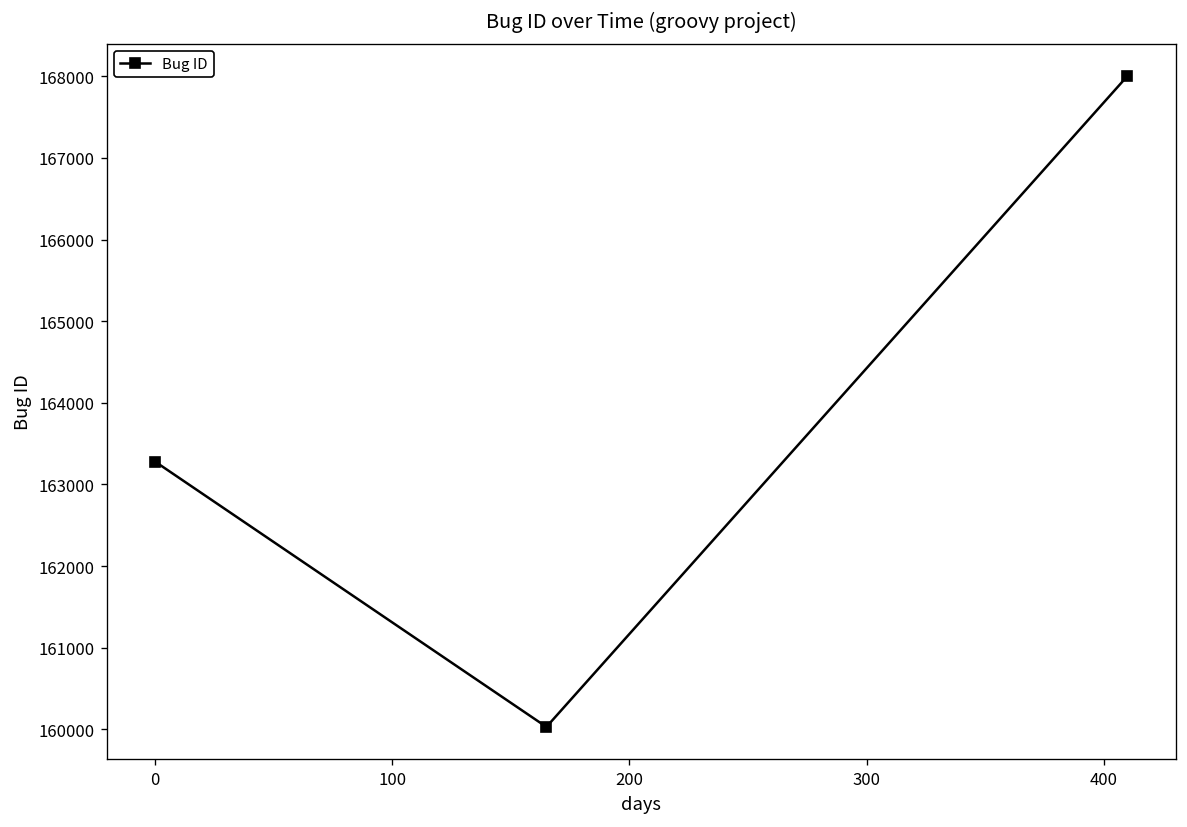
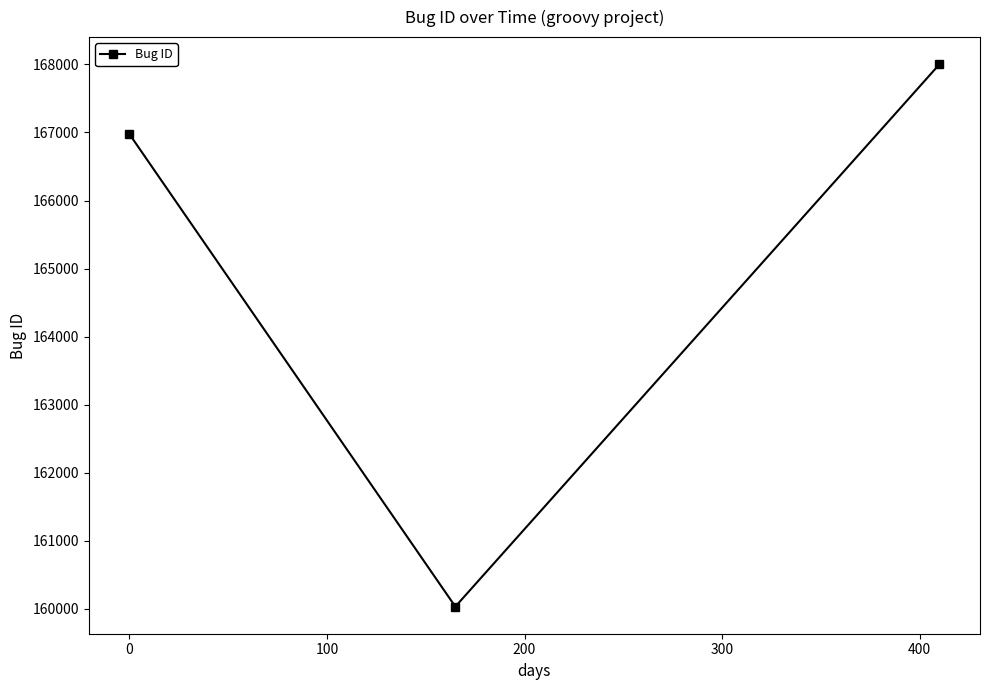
0: 163300 -> 167000
